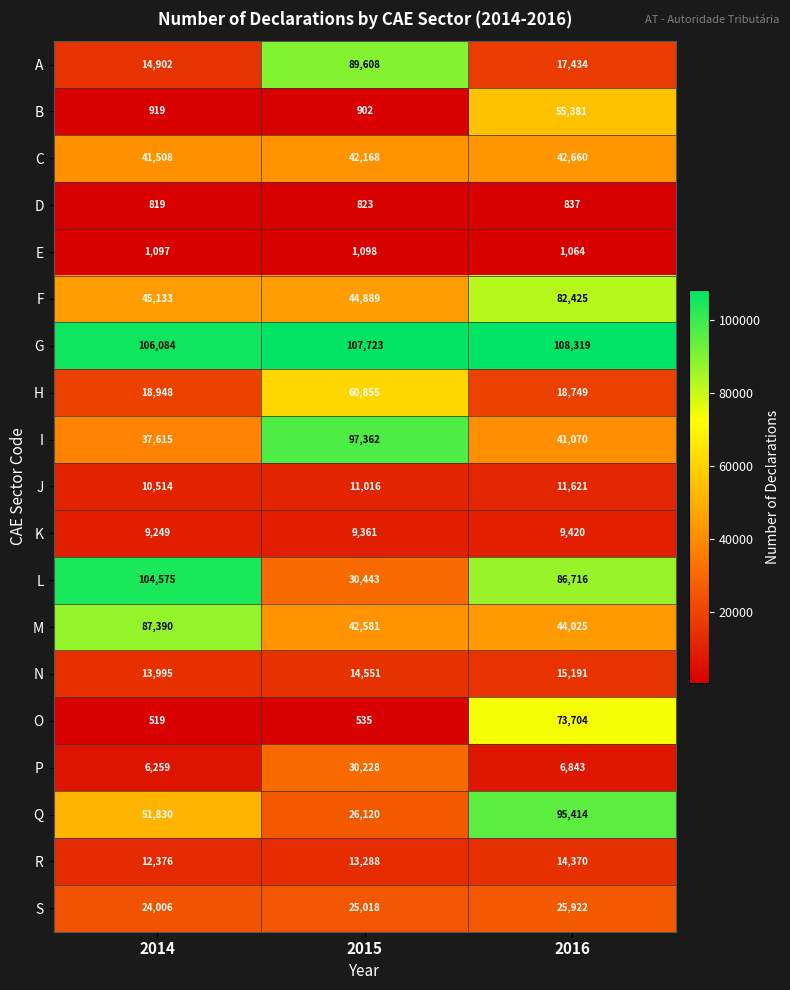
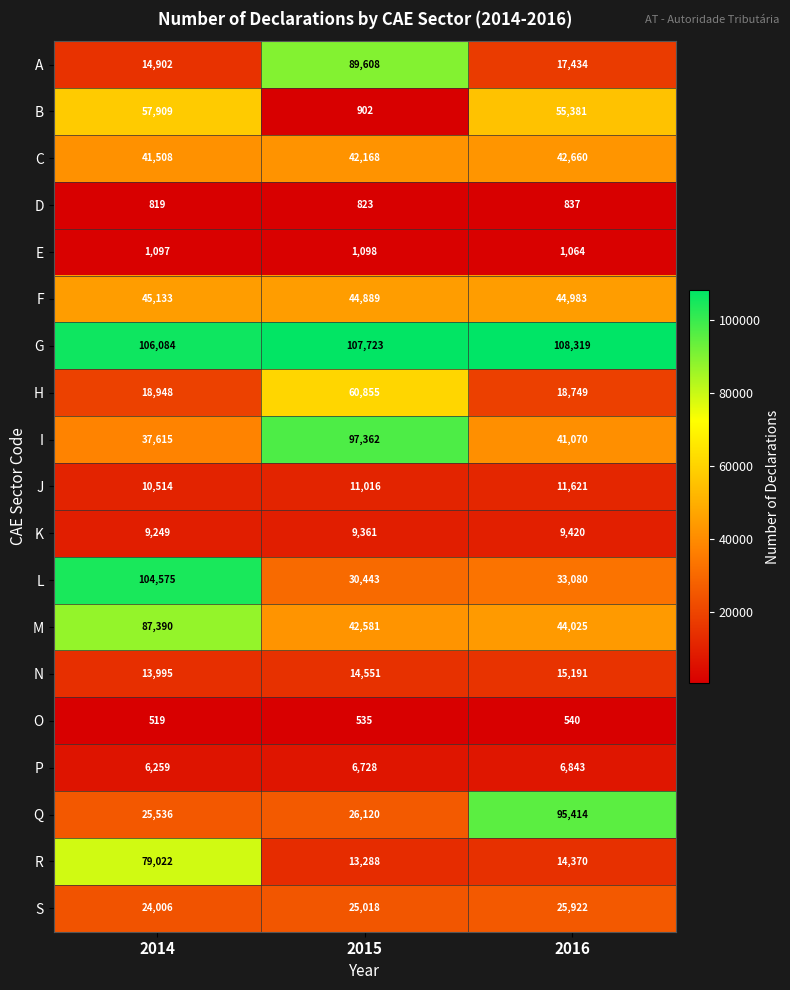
B, 2014: 919 -> 57,909
F, 2016: 82,425 -> 44,983
L, 2016: 86,716 -> 33,080
O, 2016: 73,704 -> 540
P, 2015: 30,228 -> 6,728
Q, 2014: 51,830 -> 25,536
R, 2014: 12,376 -> 79,022
